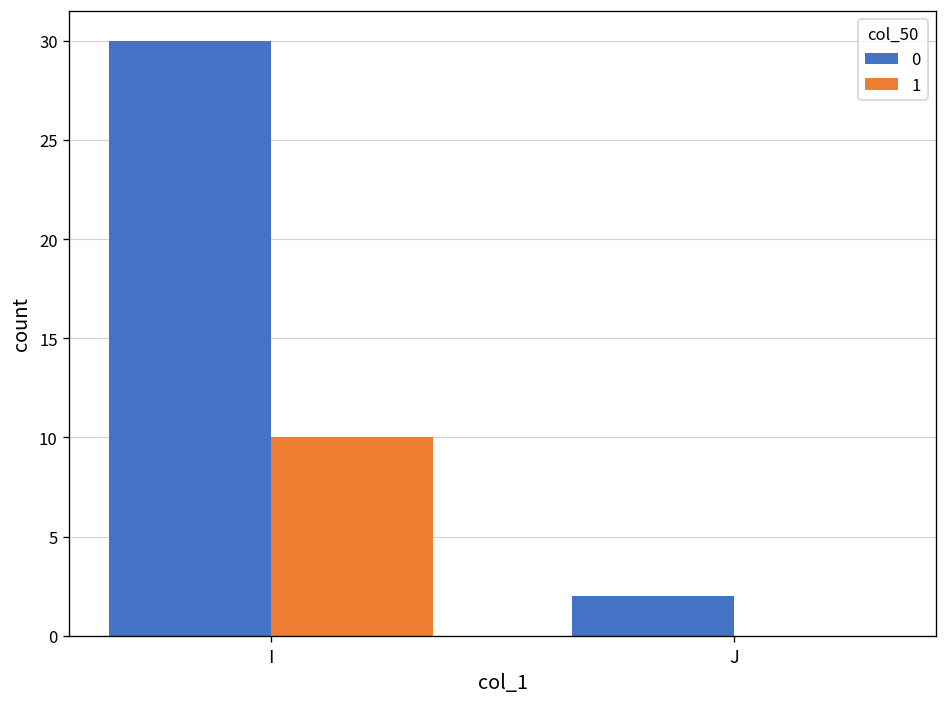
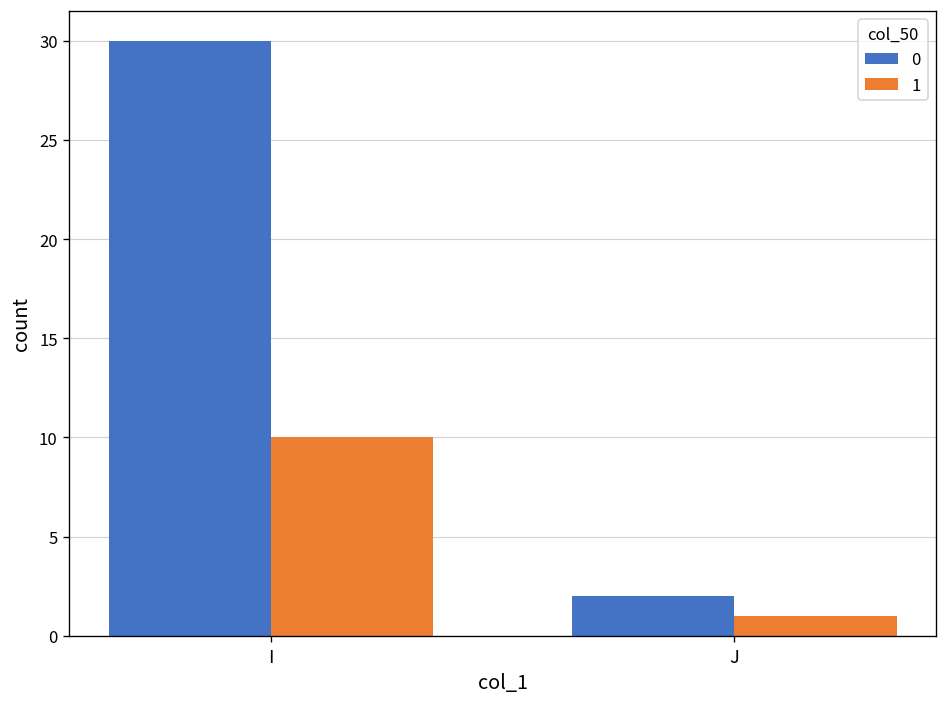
1, J: 0 -> 1
